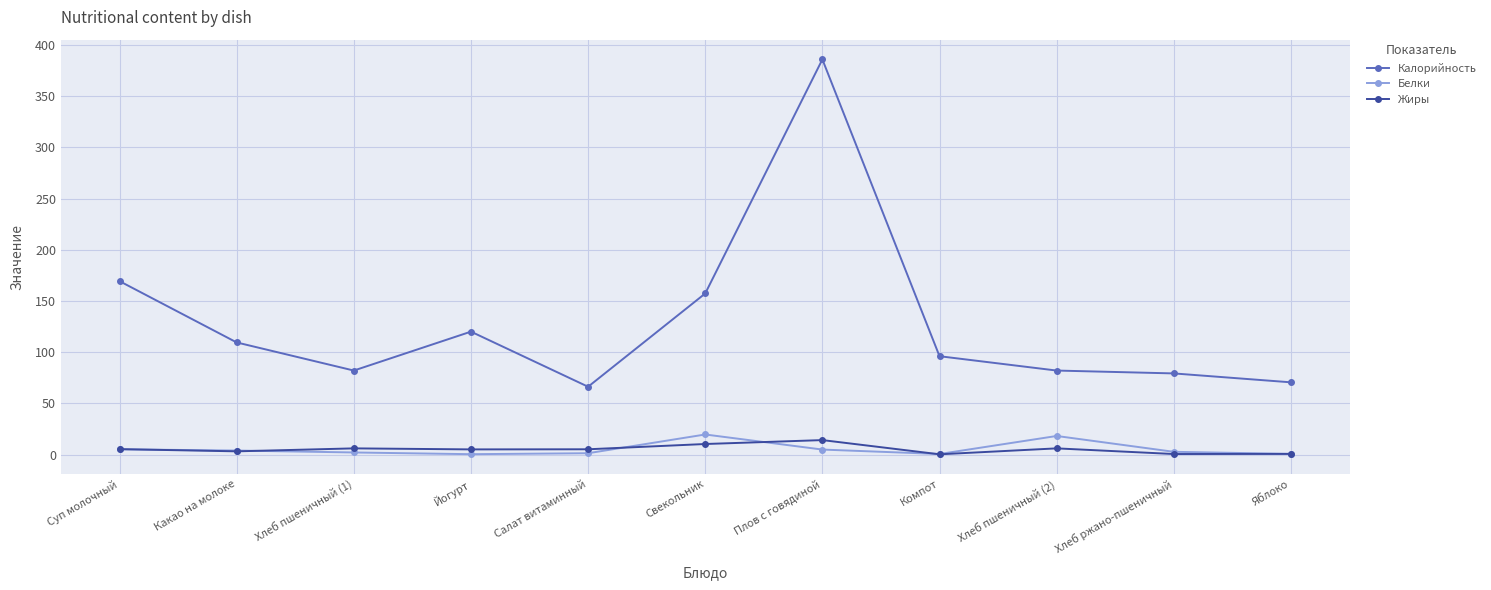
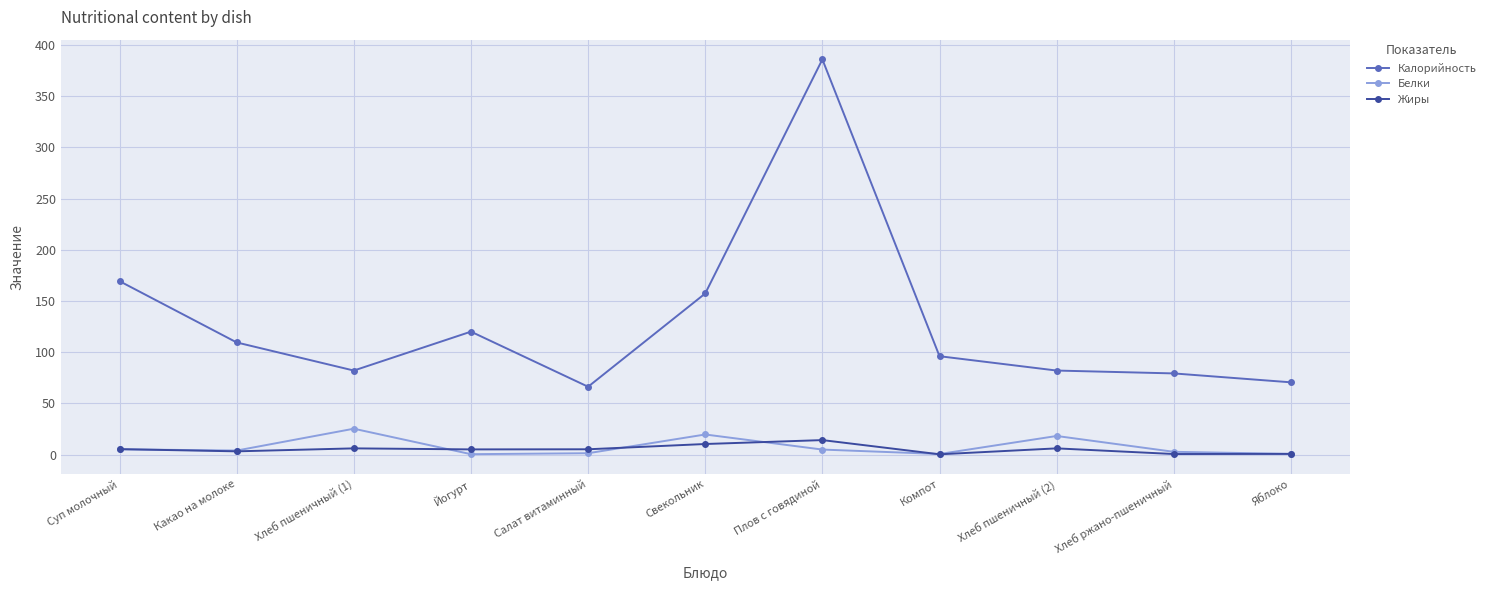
Белки, Хлеб пшеничный (1): 2 -> 25
